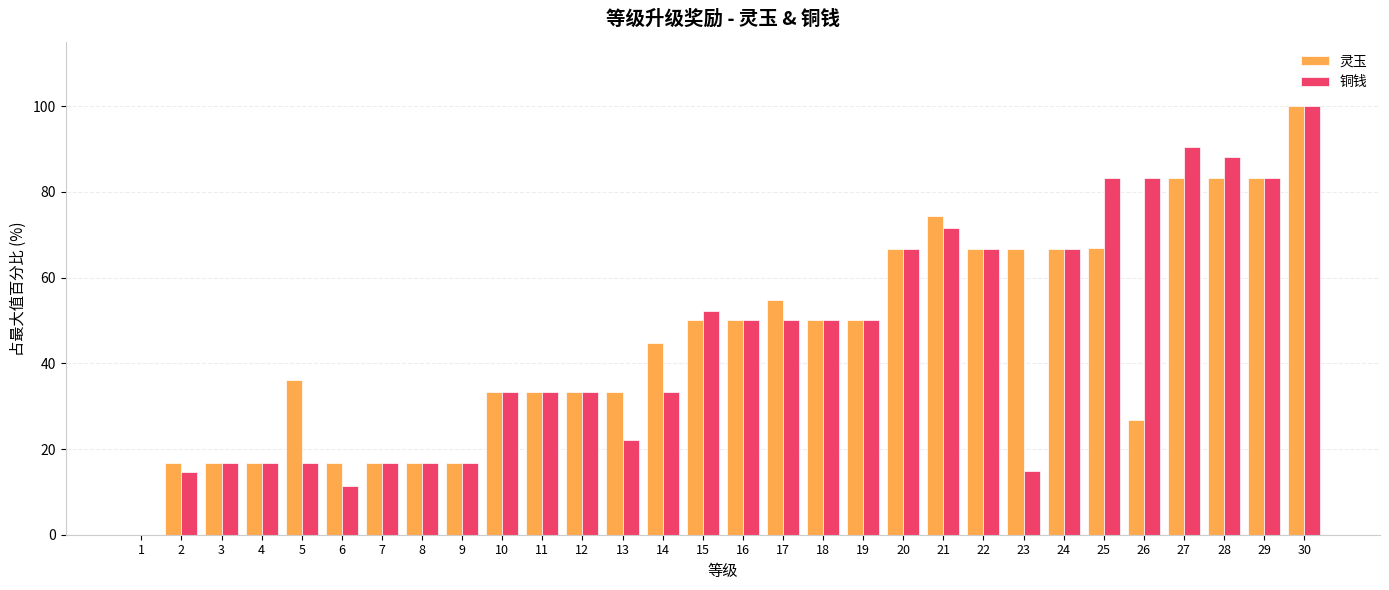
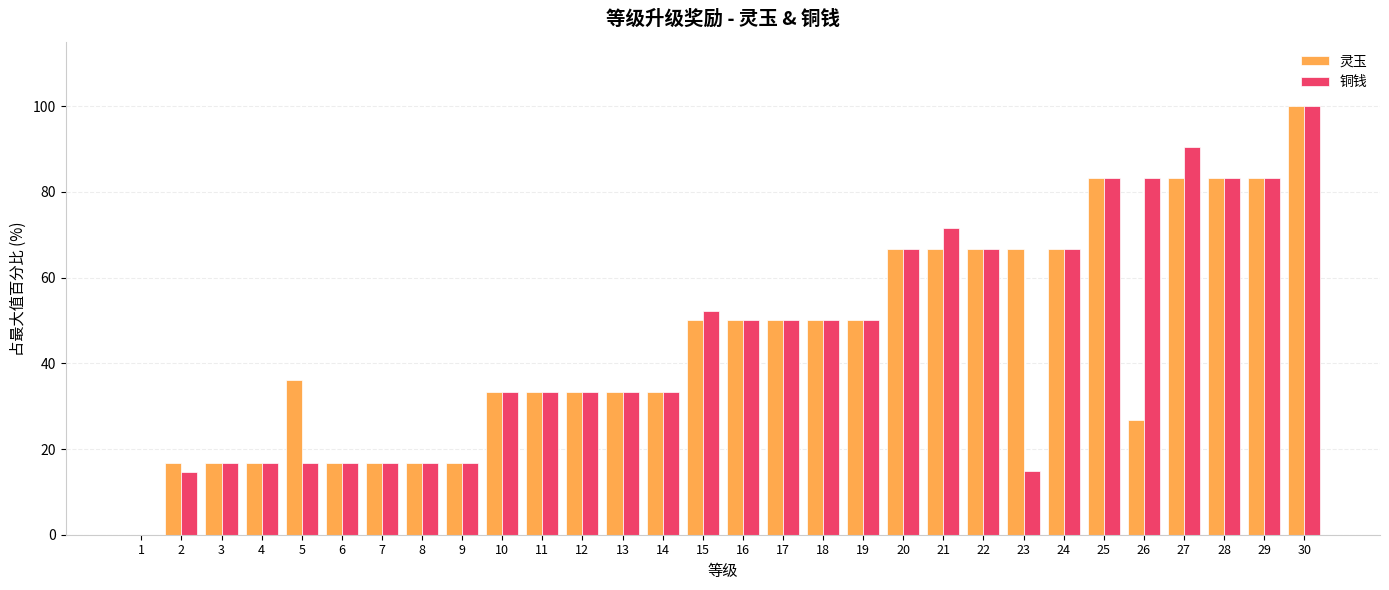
铜钱, 6: 11 -> 17
铜钱, 13: 22 -> 33
灵玉, 14: 45 -> 33
灵玉, 17: 55 -> 50
灵玉, 21: 74 -> 67
灵玉, 25: 67 -> 83
铜钱, 28: 88 -> 83
